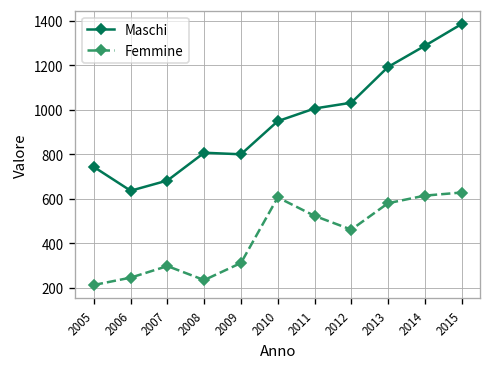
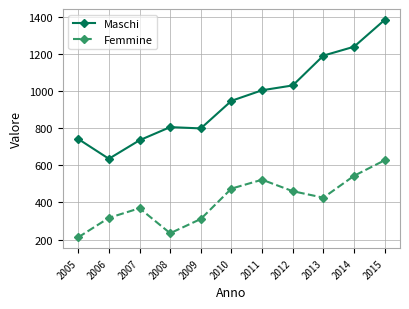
Femmine, 2006: 250 -> 320
Maschi, 2007: 680 -> 740
Femmine, 2007: 300 -> 370
Femmine, 2010: 610 -> 480
Femmine, 2013: 580 -> 430
Maschi, 2014: 1290 -> 1240
Femmine, 2014: 610 -> 540
